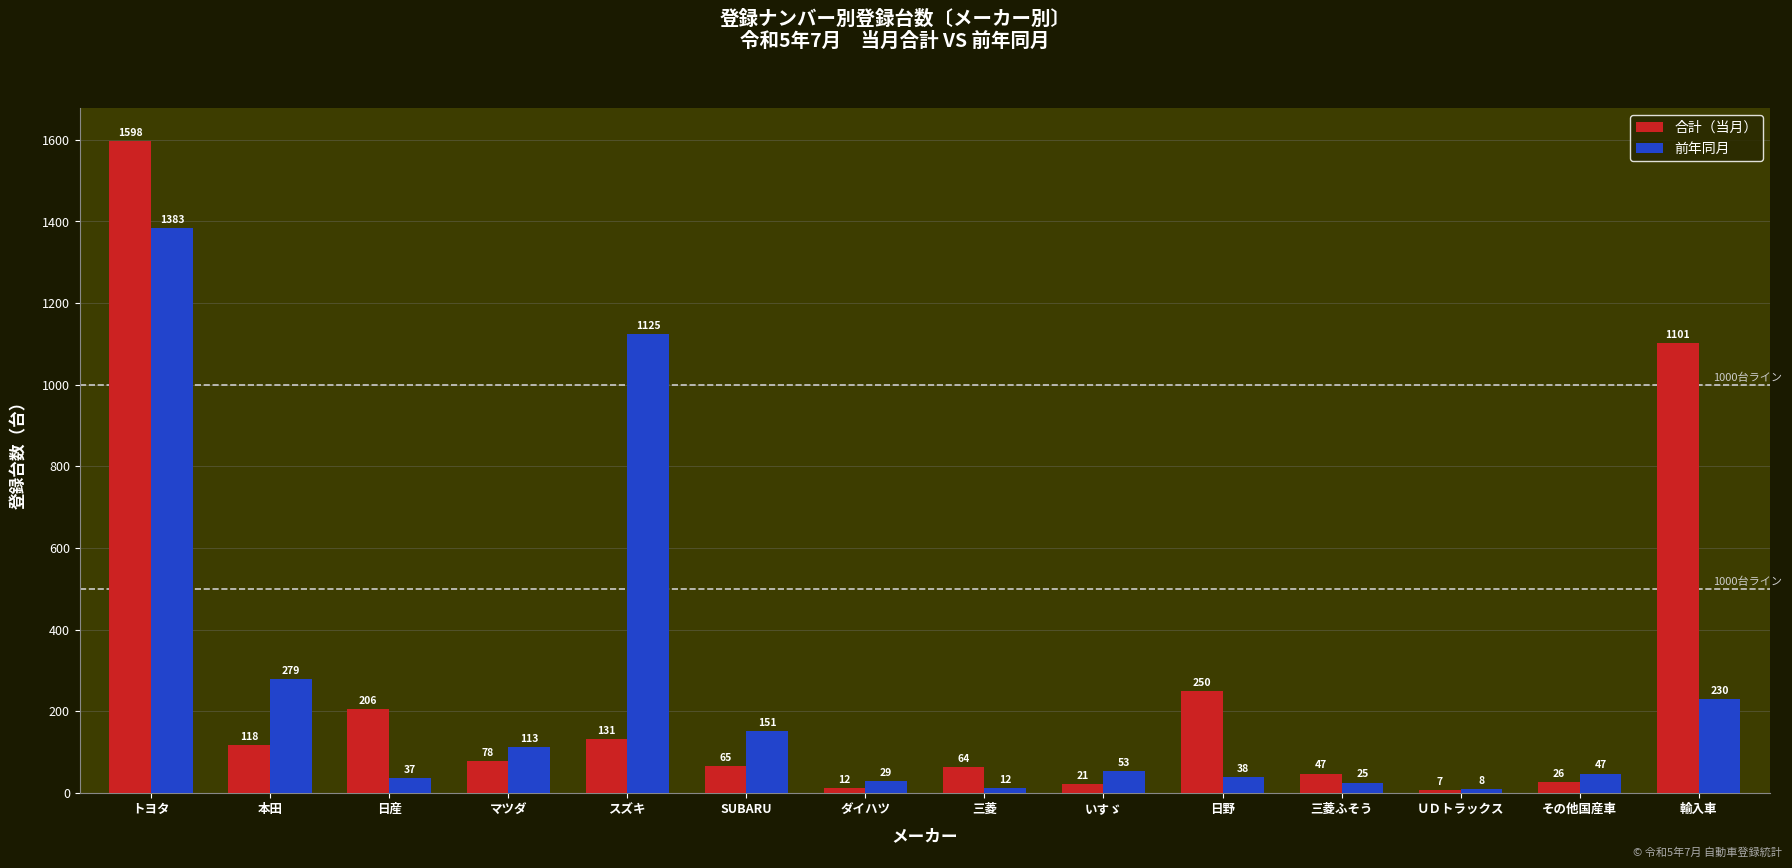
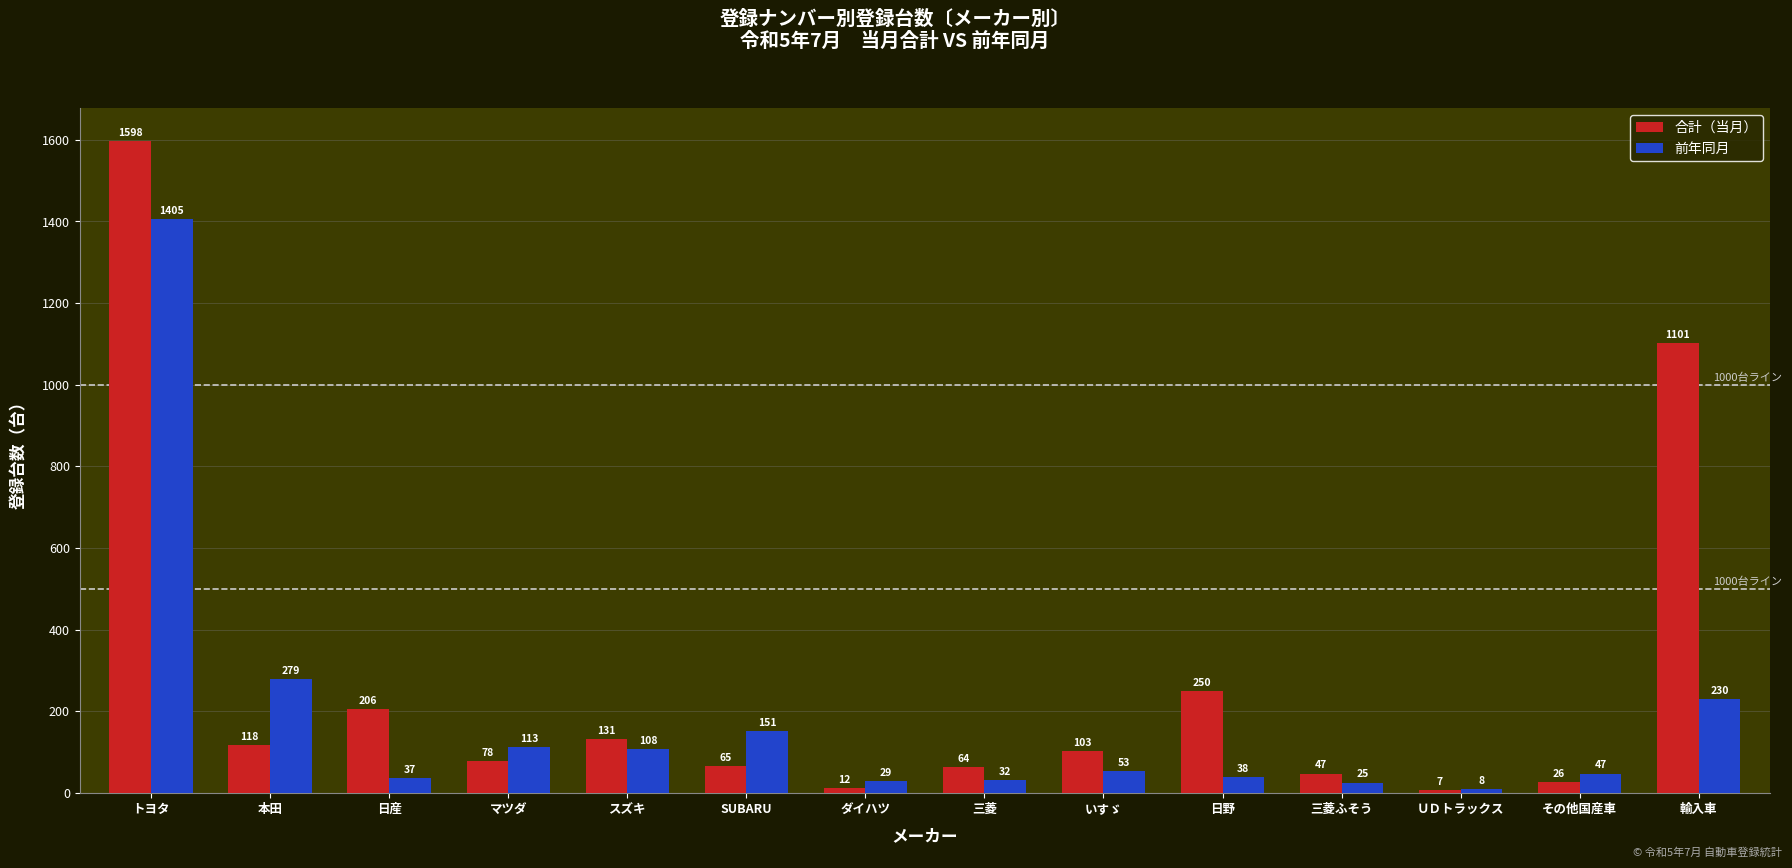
前年同月, トヨタ: 1383 -> 1405
前年同月, スズキ: 1125 -> 108
前年同月, 三菱: 12 -> 32
合計（当月）, いすゞ: 21 -> 103
